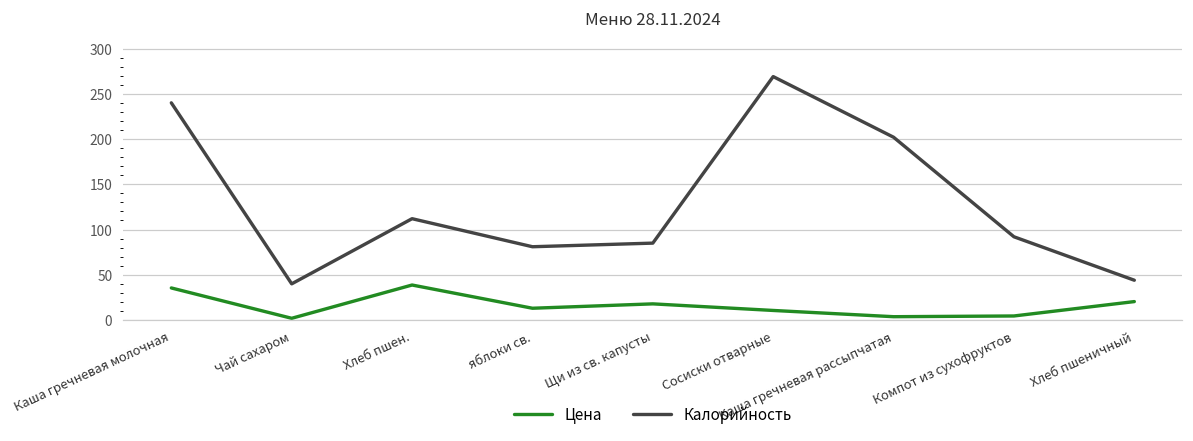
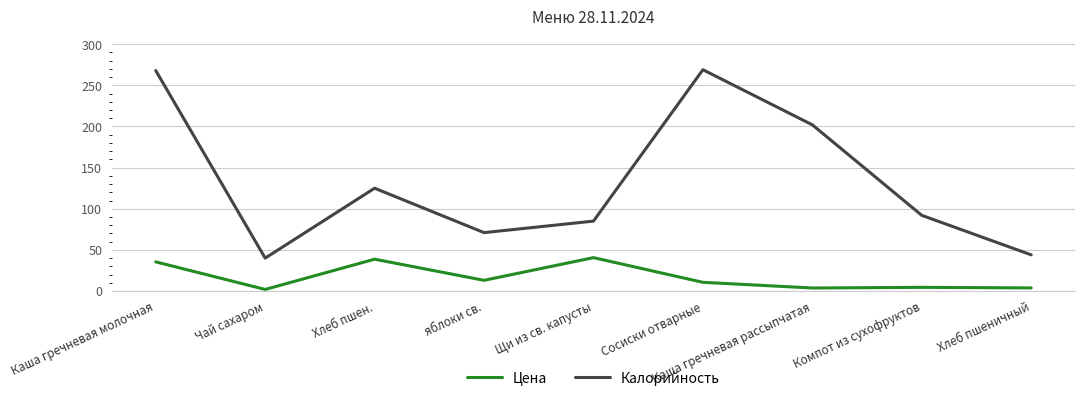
Калорийность, Каша гречневая молочная: 240 -> 270
Калорийность, Хлеб пшен.: 110 -> 130
Калорийность, яблоки св.: 80 -> 70
Цена, Щи из св. капусты: 20 -> 40
Цена, Хлеб пшеничный: 20 -> 0
